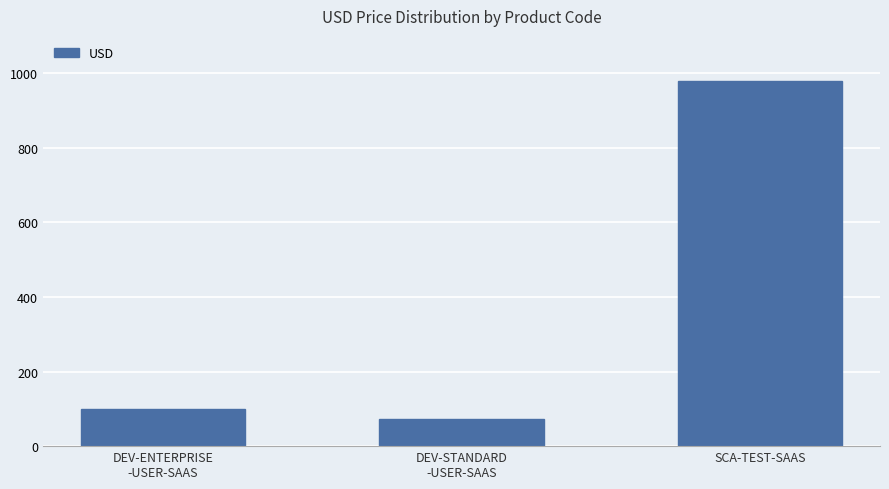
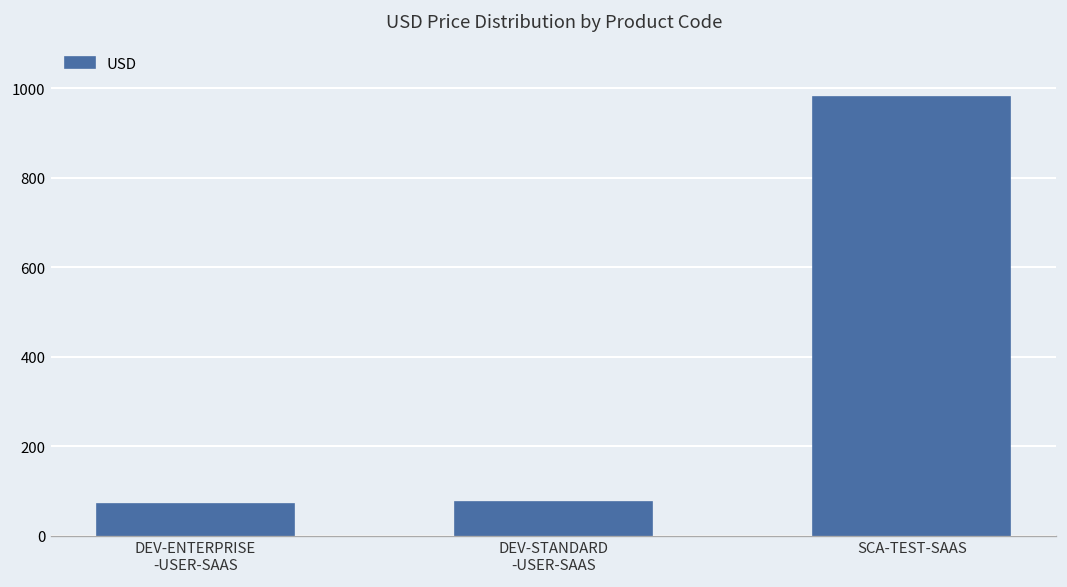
DEV-ENTERPRISE -USER-SAAS: 100 -> 70
